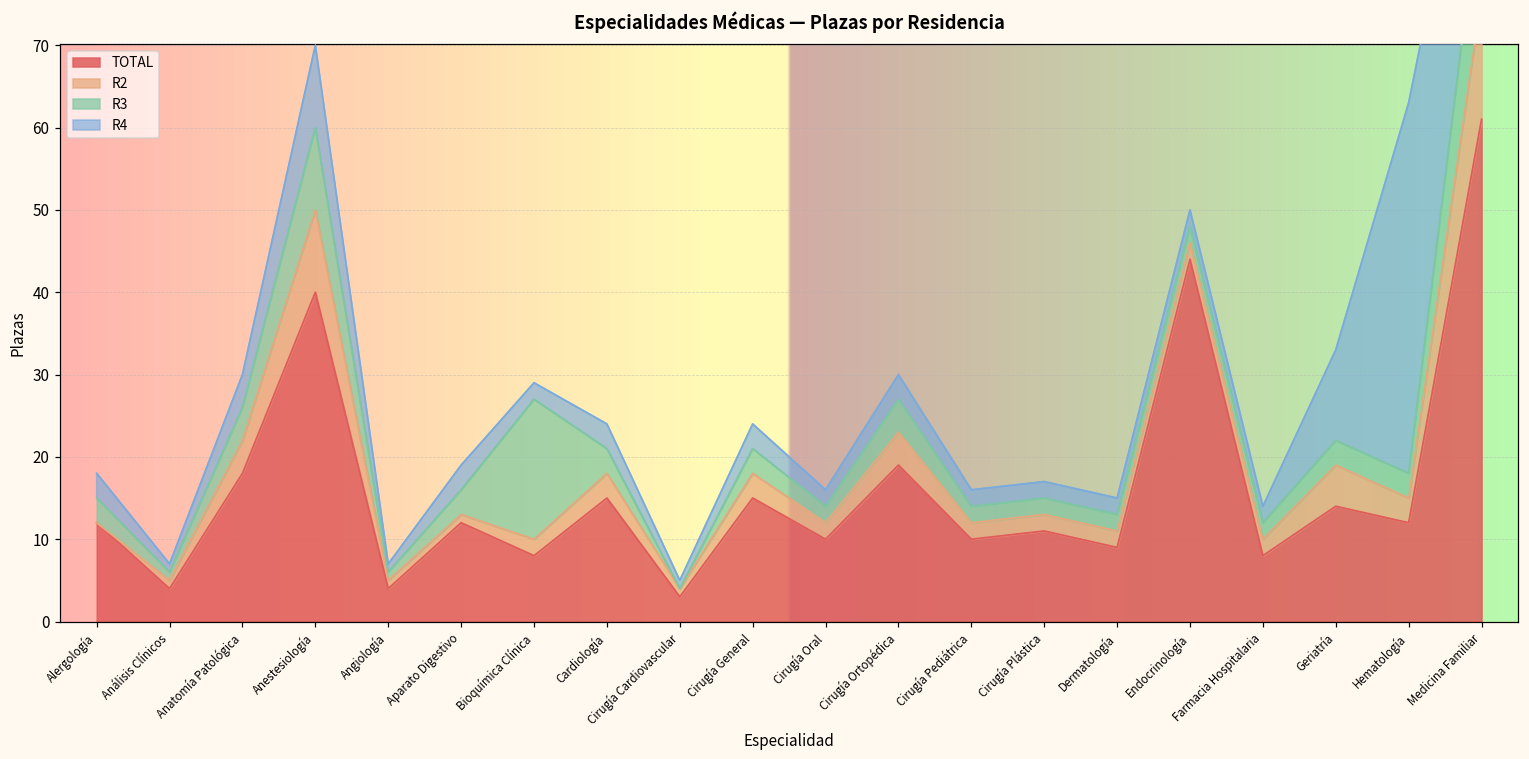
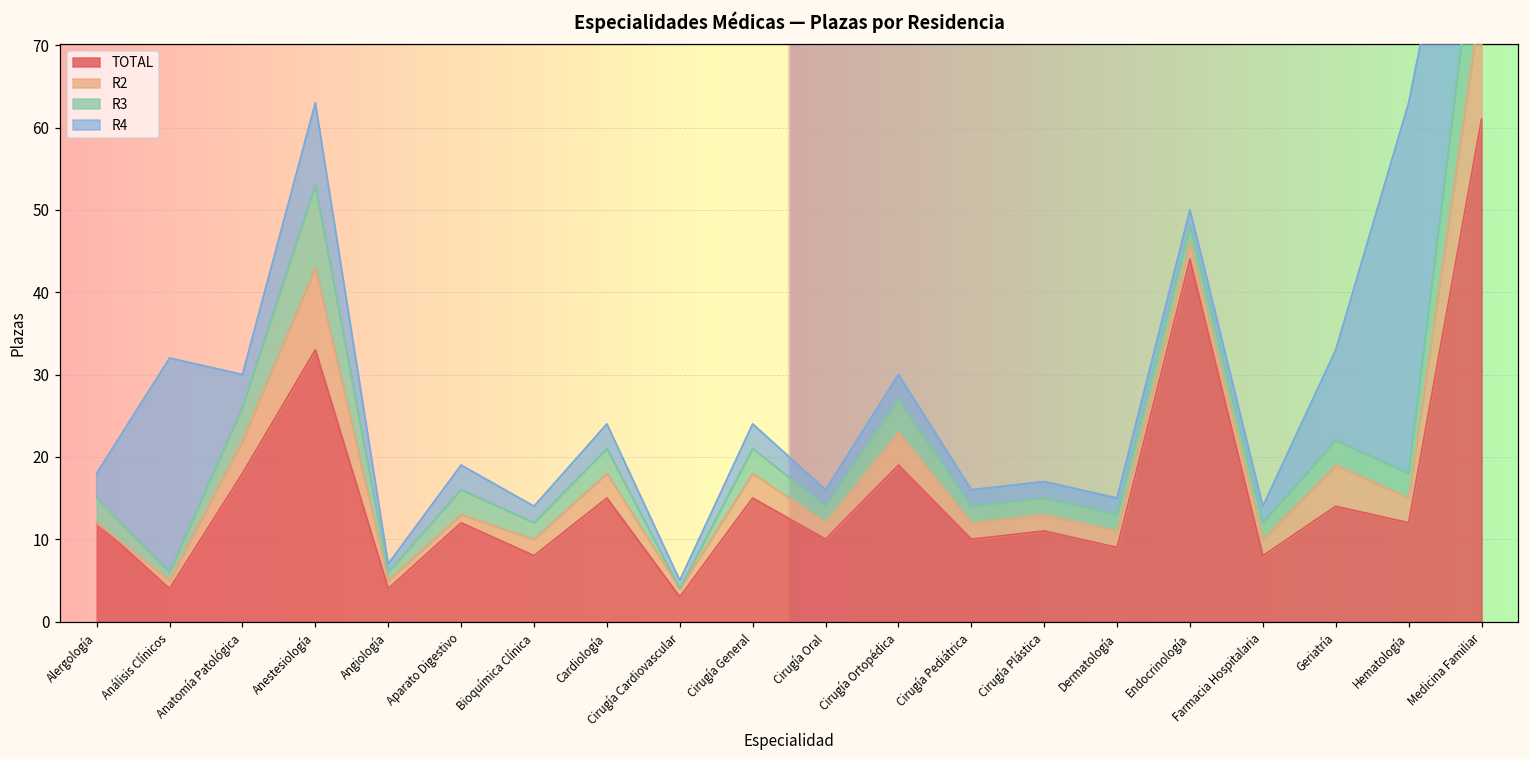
R4, Análisis Clínicos: 1 -> 26
TOTAL, Anestesiología: 40 -> 33
R3, Bioquímica Clínica: 17 -> 2
